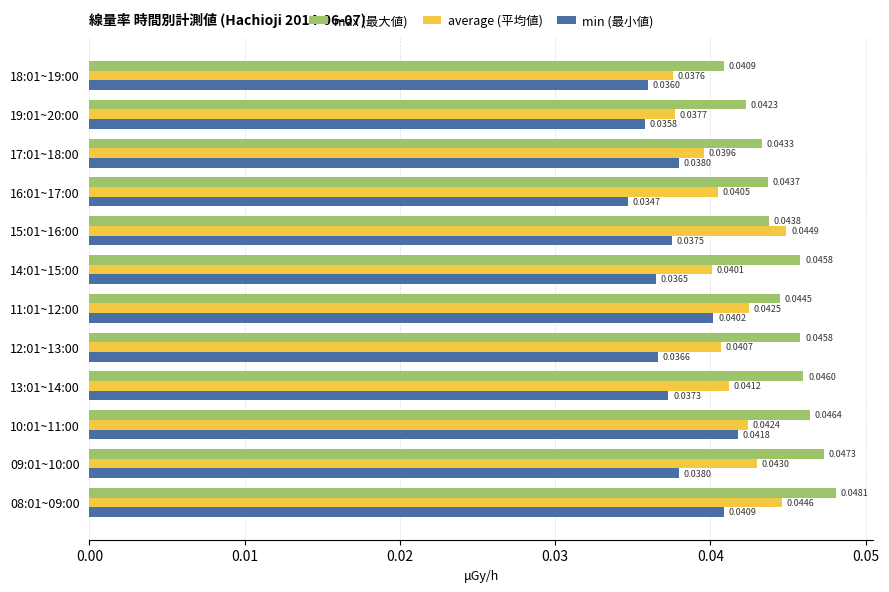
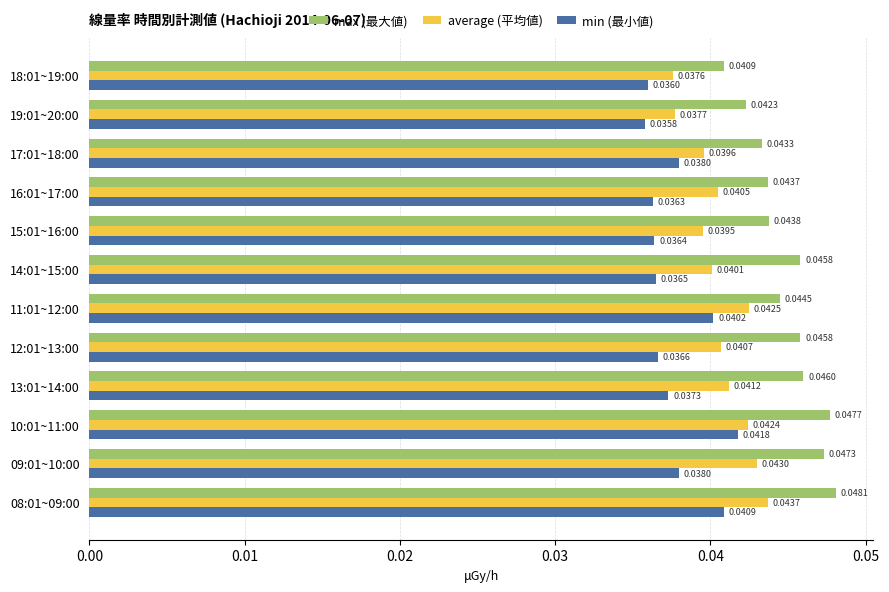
min (最小値), 16:01~17:00: 0.0347 -> 0.0363
average (平均値), 15:01~16:00: 0.0449 -> 0.0395
min (最小値), 15:01~16:00: 0.0375 -> 0.0364
max (最大値), 10:01~11:00: 0.0464 -> 0.0477
average (平均値), 08:01~09:00: 0.0446 -> 0.0437
